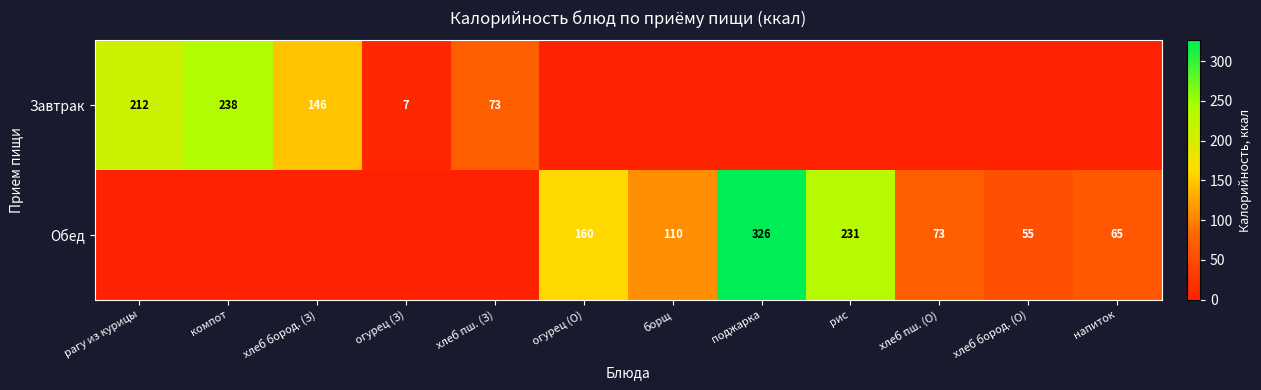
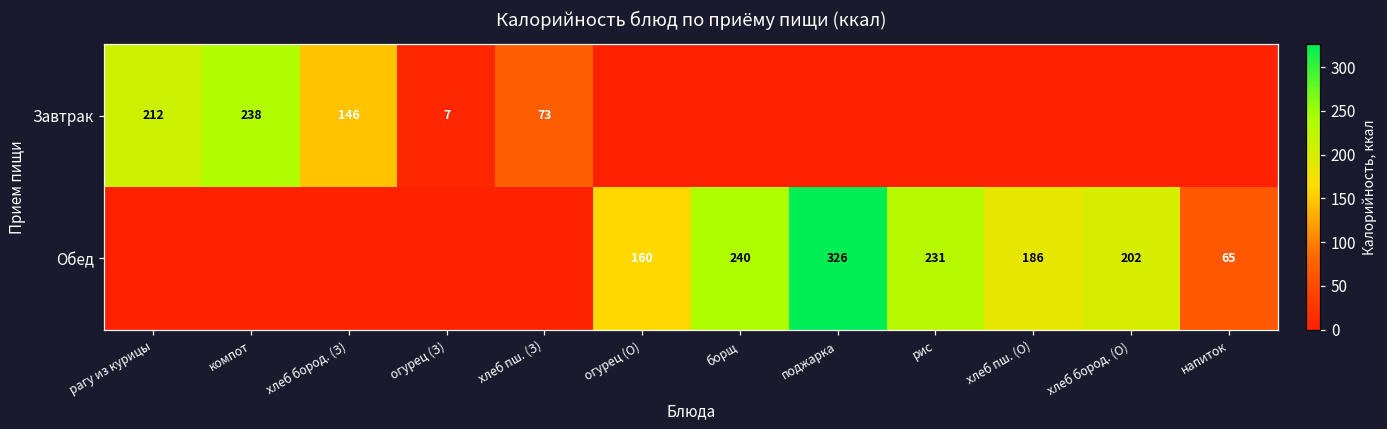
Обед, борщ: 110 -> 240
Обед, хлеб пш. (О): 73 -> 186
Обед, хлеб бород. (О): 55 -> 202
